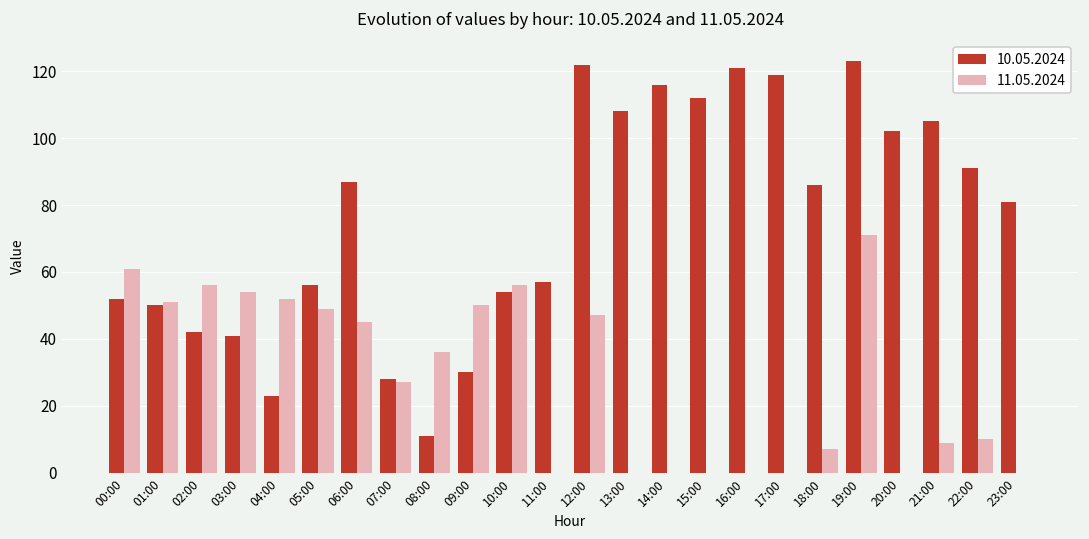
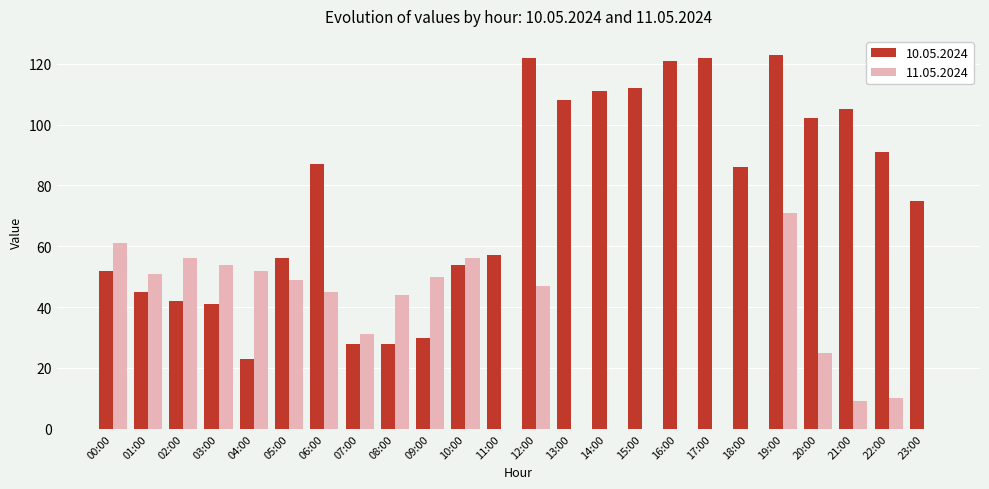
10.05.2024, 01:00: 50 -> 45
11.05.2024, 07:00: 27 -> 31
10.05.2024, 08:00: 11 -> 28
11.05.2024, 08:00: 36 -> 44
10.05.2024, 14:00: 116 -> 111
10.05.2024, 17:00: 119 -> 122
11.05.2024, 18:00: 7 -> 0
11.05.2024, 20:00: 0 -> 25
10.05.2024, 23:00: 81 -> 75
